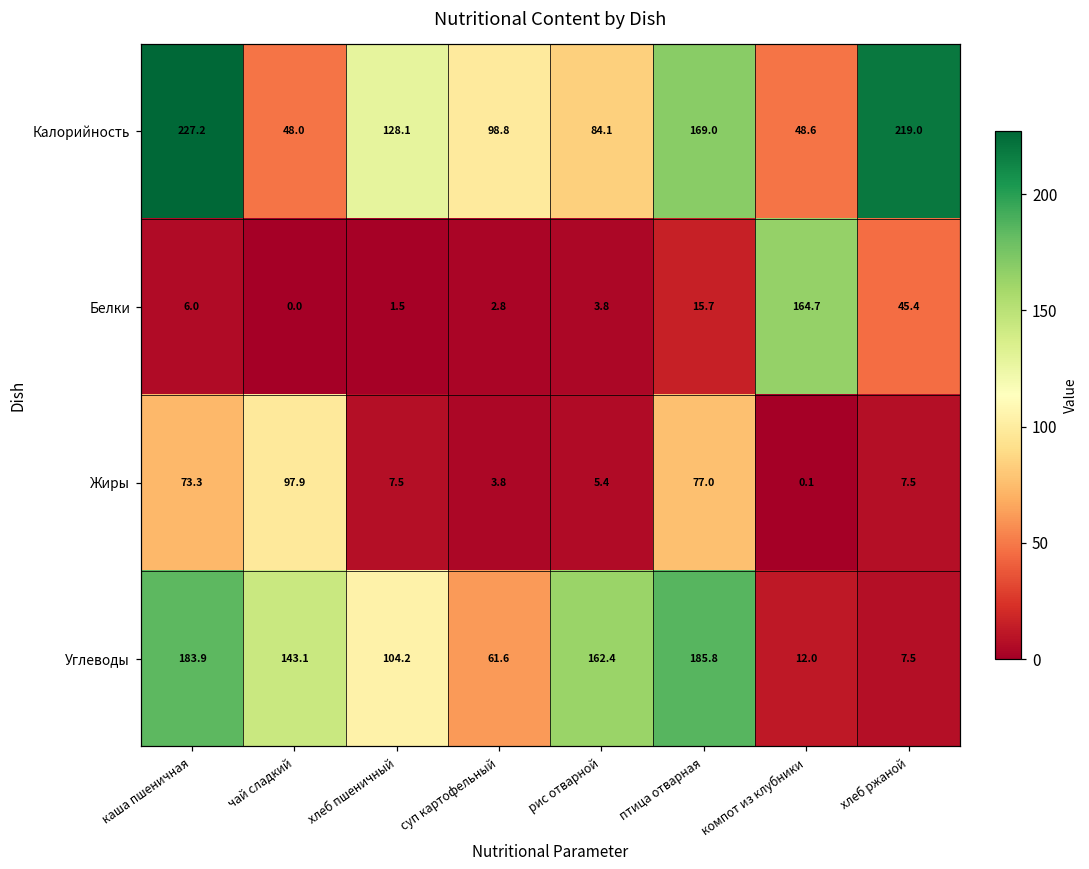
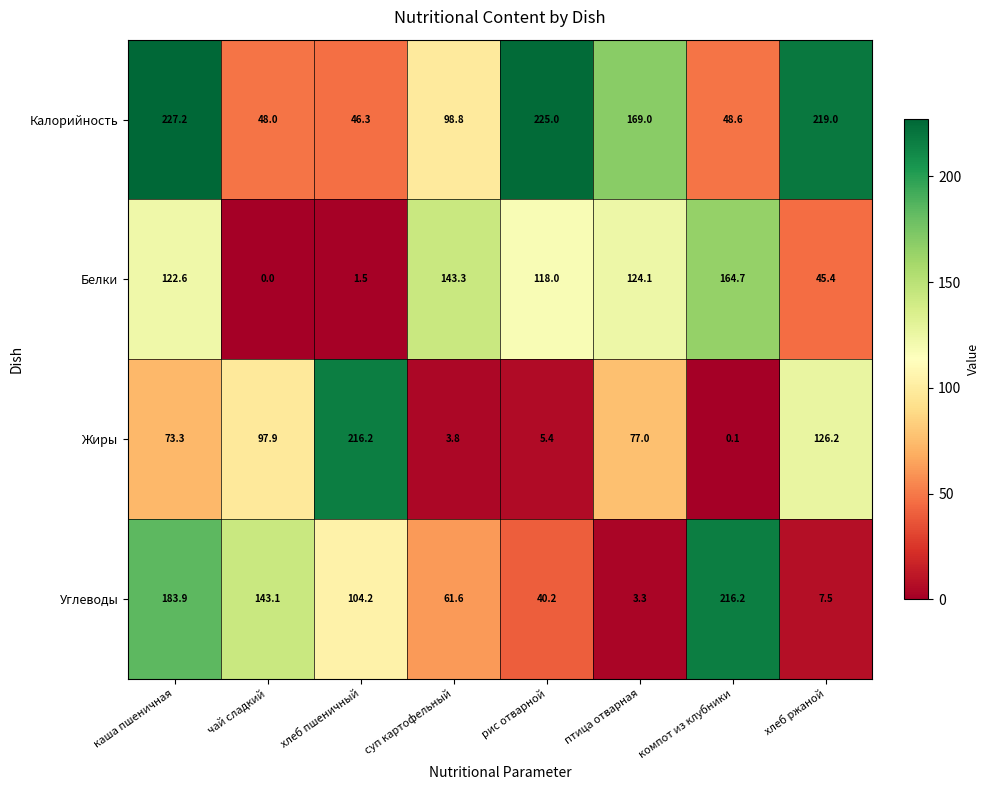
Калорийность, хлеб пшеничный: 128.1 -> 46.3
Калорийность, рис отварной: 84.1 -> 225.0
Белки, каша пшеничная: 6.0 -> 122.6
Белки, суп картофельный: 2.8 -> 143.3
Белки, рис отварной: 3.8 -> 118.0
Белки, птица отварная: 15.7 -> 124.1
Жиры, хлеб пшеничный: 7.5 -> 216.2
Жиры, хлеб ржаной: 7.5 -> 126.2
Углеводы, рис отварной: 162.4 -> 40.2
Углеводы, птица отварная: 185.8 -> 3.3
Углеводы, компот из клубники: 12.0 -> 216.2
